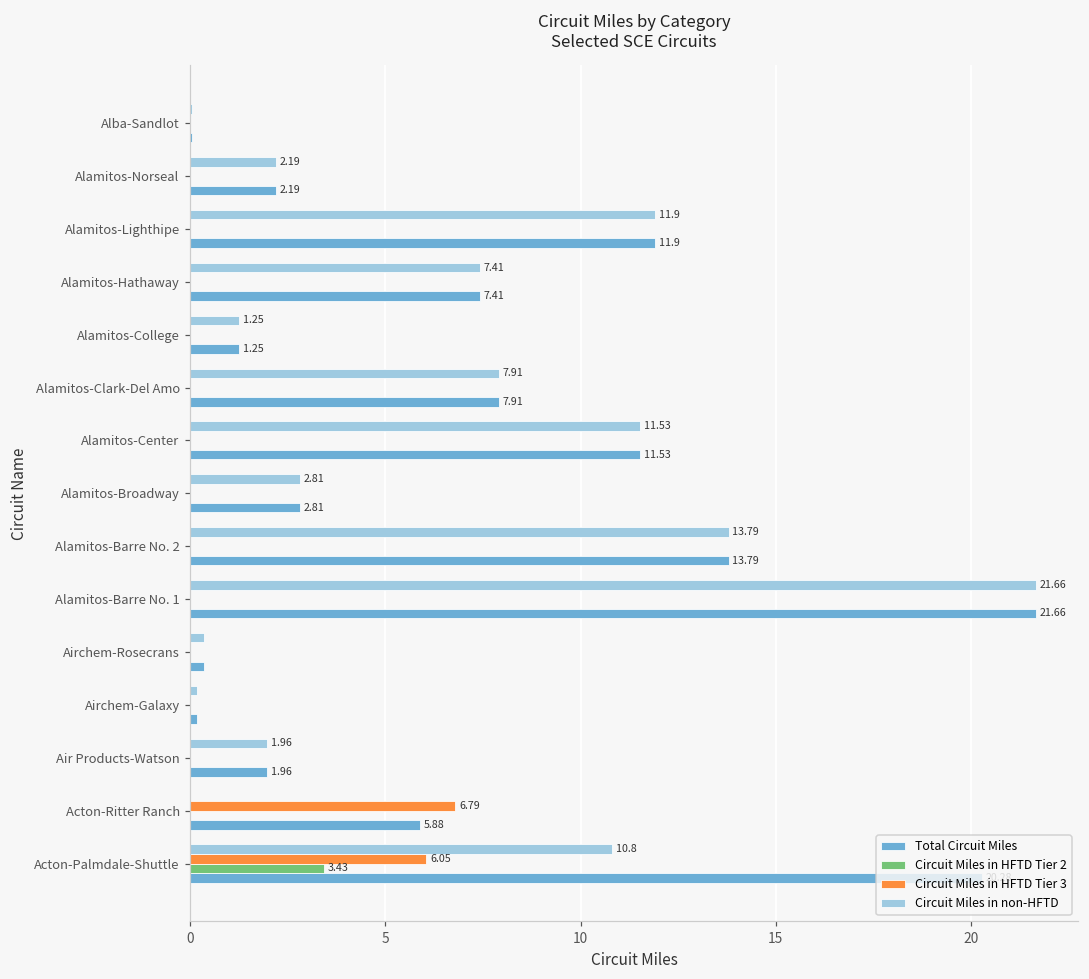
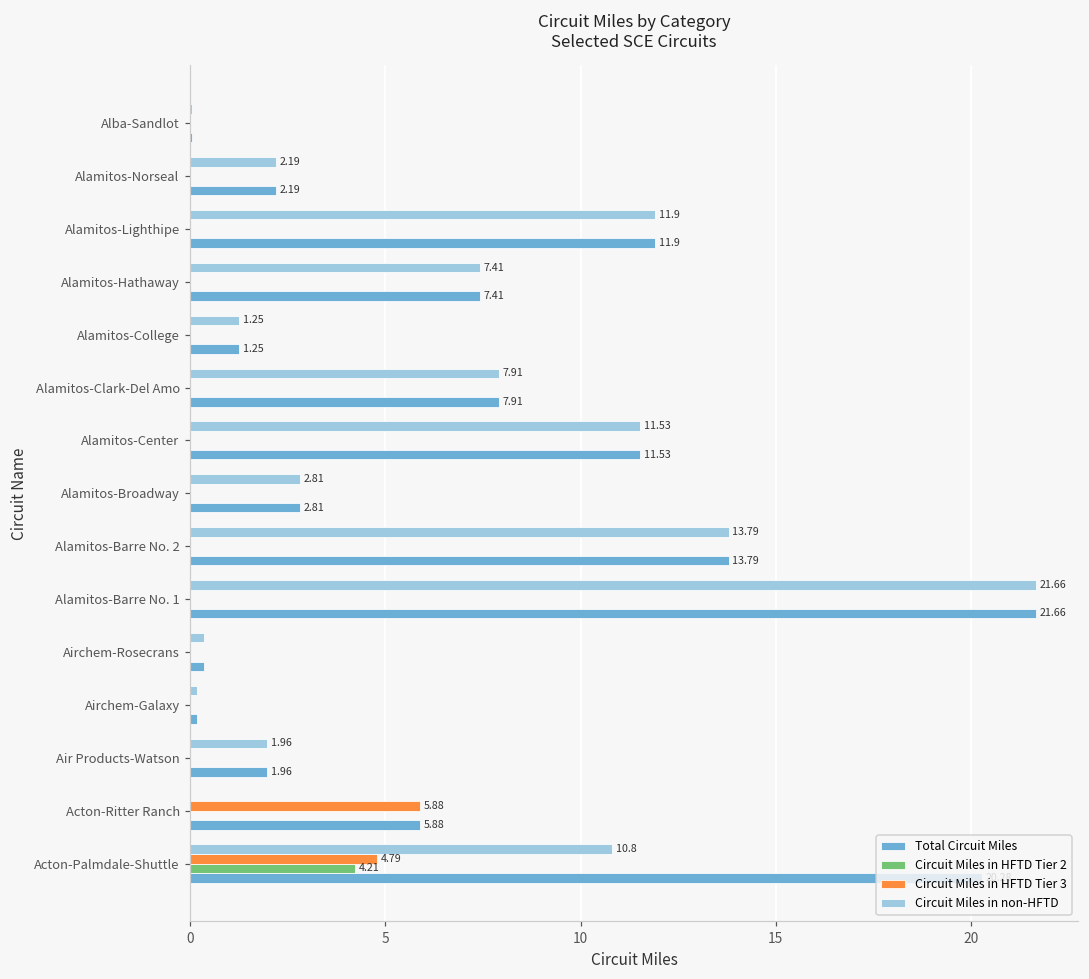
Circuit Miles in HFTD Tier 3, Acton-Ritter Ranch: 6.79 -> 5.88
Circuit Miles in HFTD Tier 3, Acton-Palmdale-Shuttle: 6.05 -> 4.79
Circuit Miles in HFTD Tier 2, Acton-Palmdale-Shuttle: 3.43 -> 4.21
